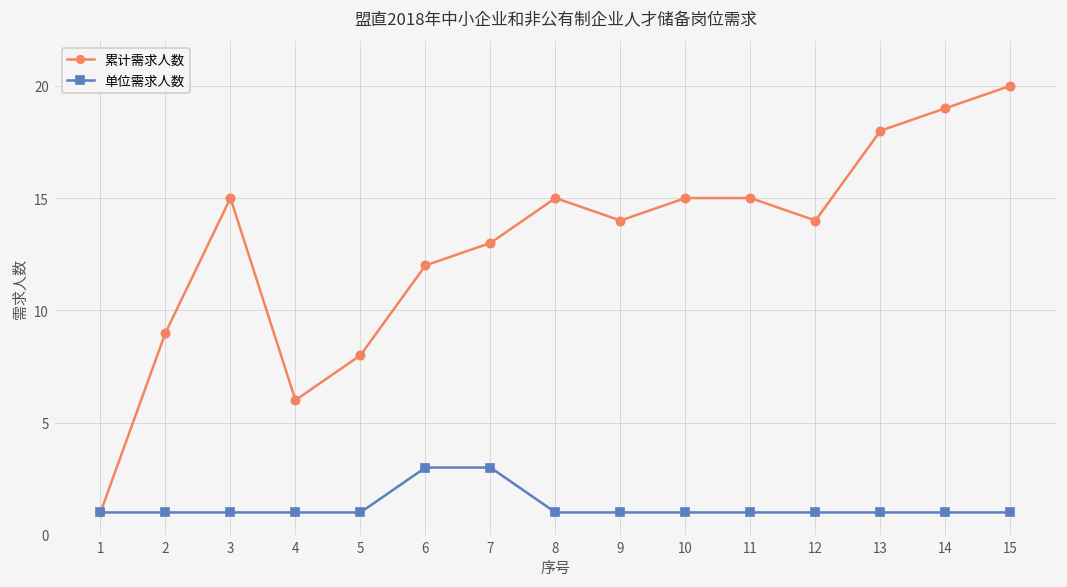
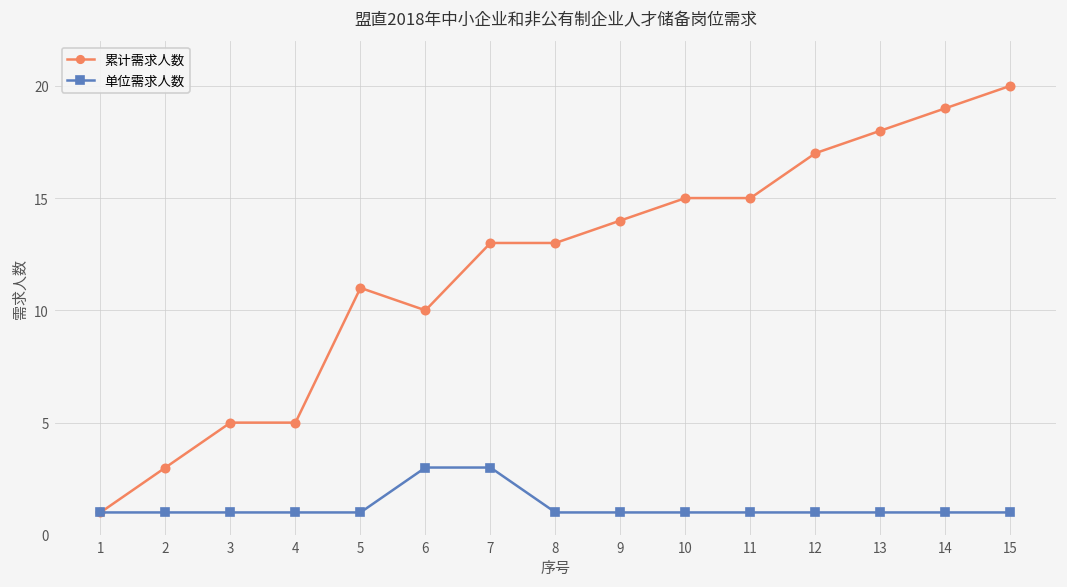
累计需求人数, 2: 9 -> 3
累计需求人数, 3: 15 -> 5
累计需求人数, 4: 6 -> 5
累计需求人数, 5: 8 -> 11
累计需求人数, 6: 12 -> 10
累计需求人数, 8: 15 -> 13
累计需求人数, 12: 14 -> 17
